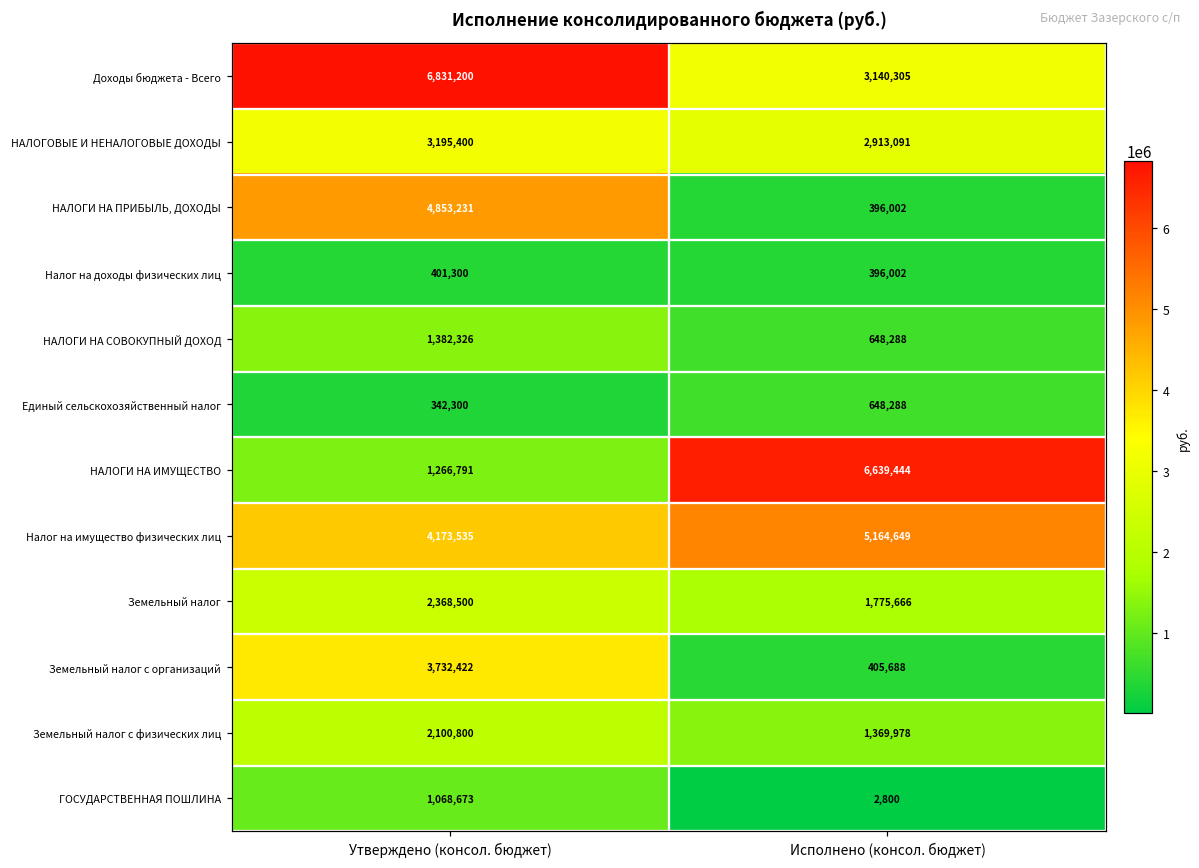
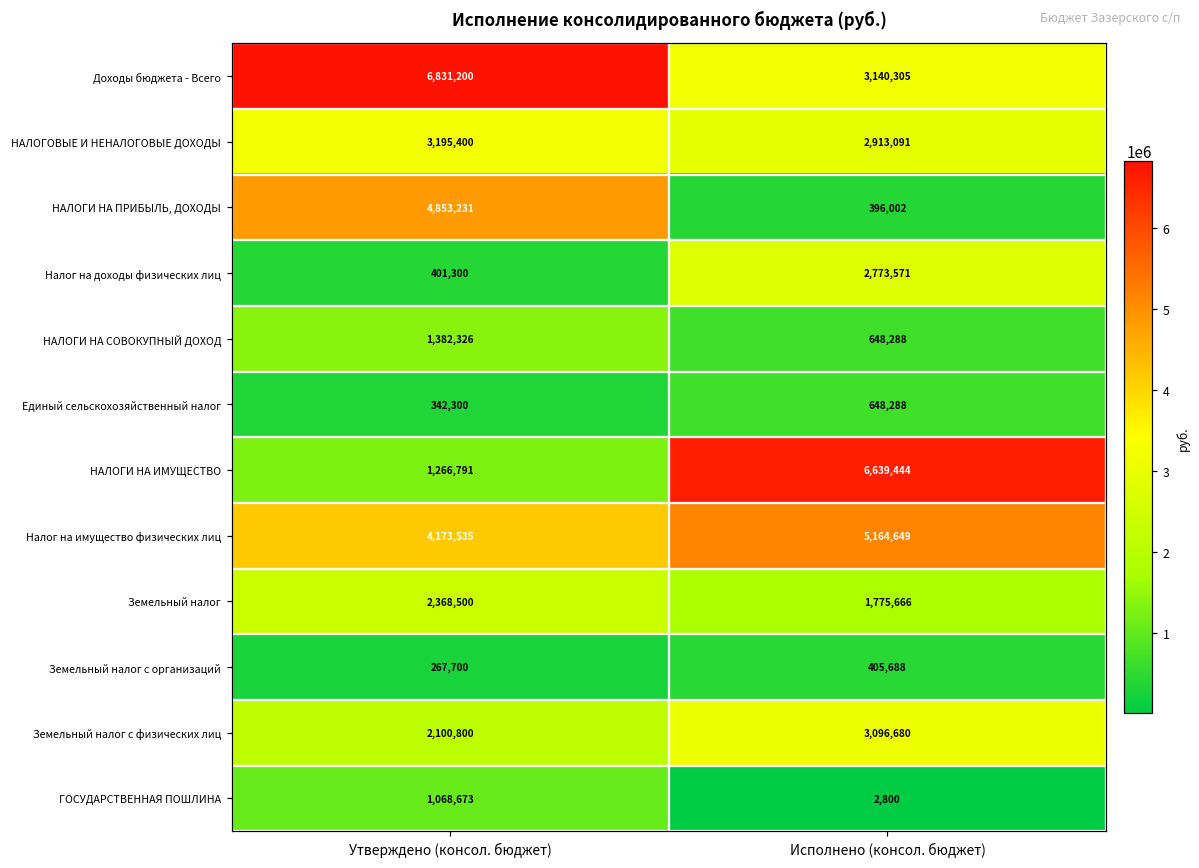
Налог на доходы физических лиц, Исполнено (консол. бюджет): 396,002 -> 2,773,571
Земельный налог с организаций, Утверждено (консол. бюджет): 3,732,422 -> 267,700
Земельный налог с физических лиц, Исполнено (консол. бюджет): 1,369,978 -> 3,096,680
